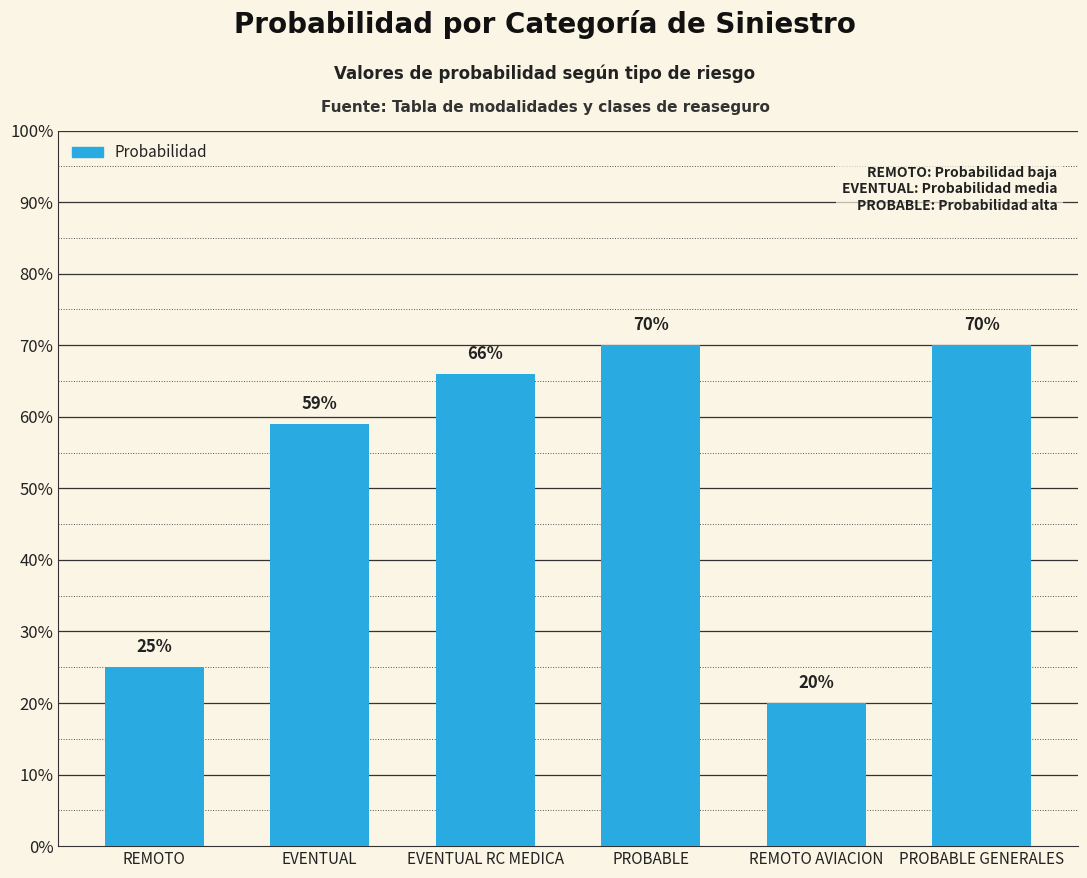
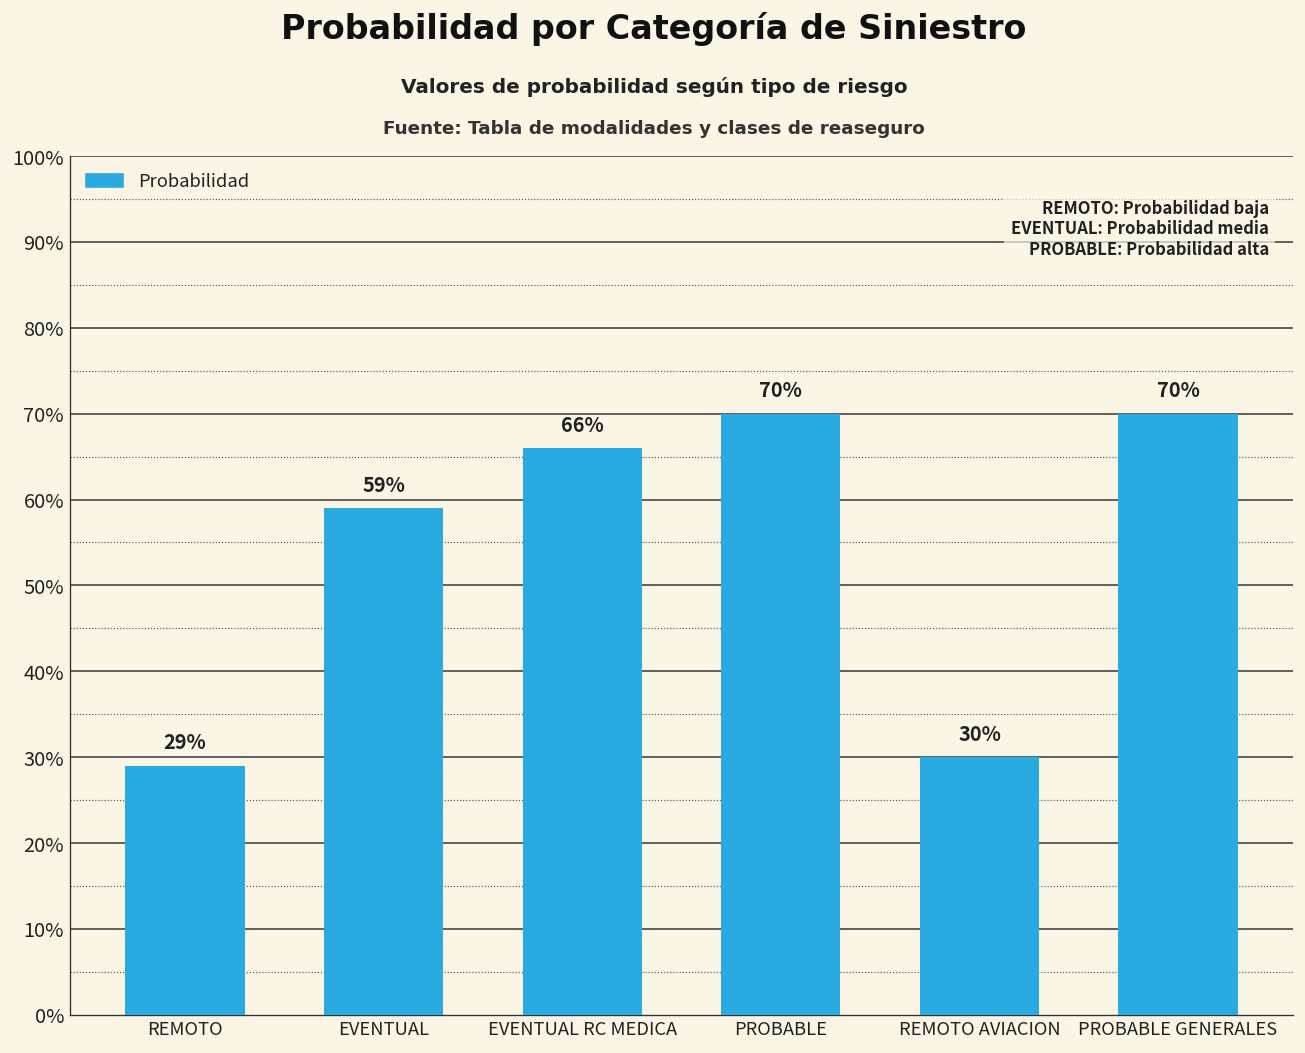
REMOTO: 25% -> 29%
REMOTO AVIACION: 20% -> 30%
